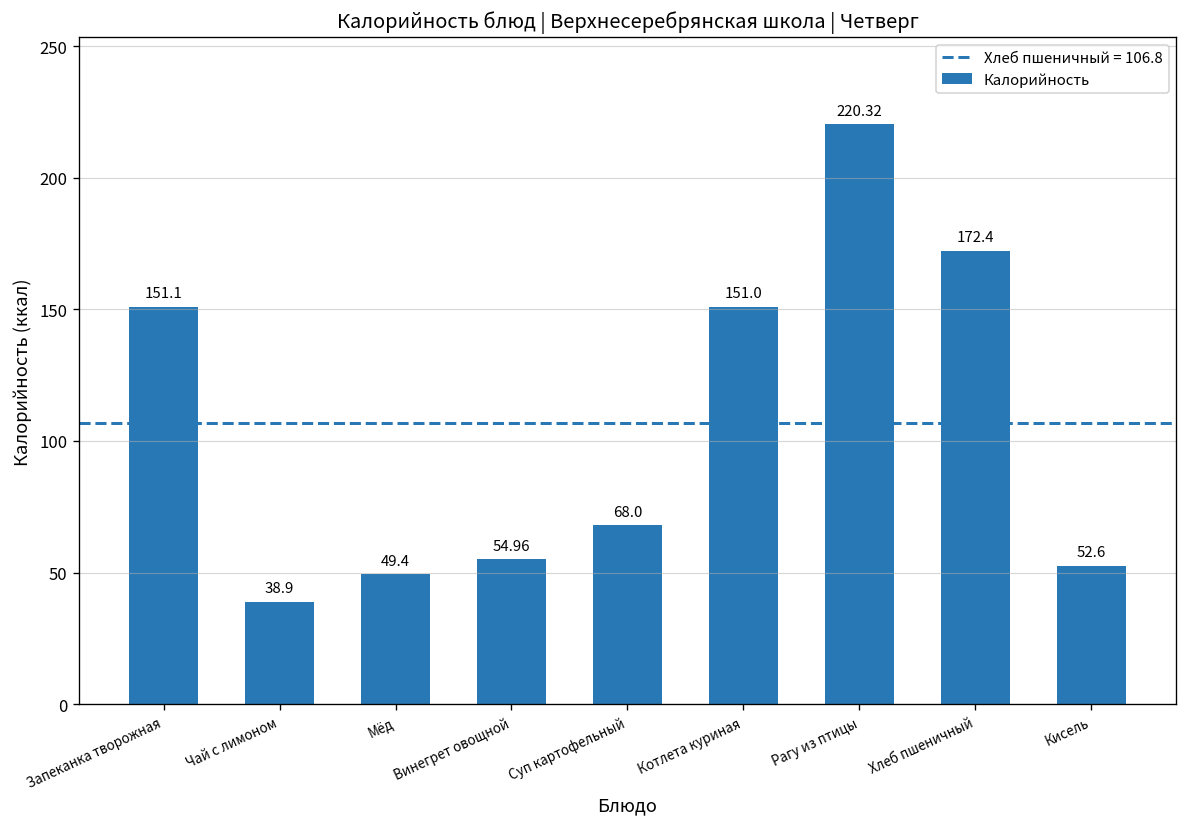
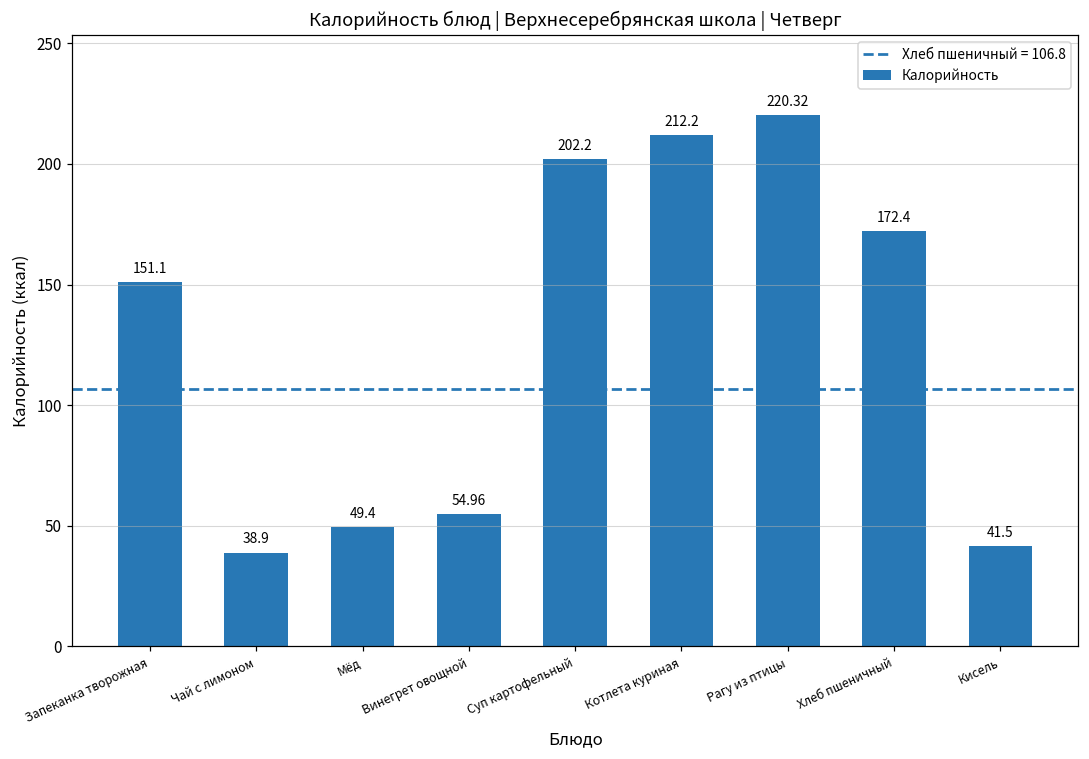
Суп картофельный: 68.0 -> 202.2
Котлета куриная: 151.0 -> 212.2
Кисель: 52.6 -> 41.5
